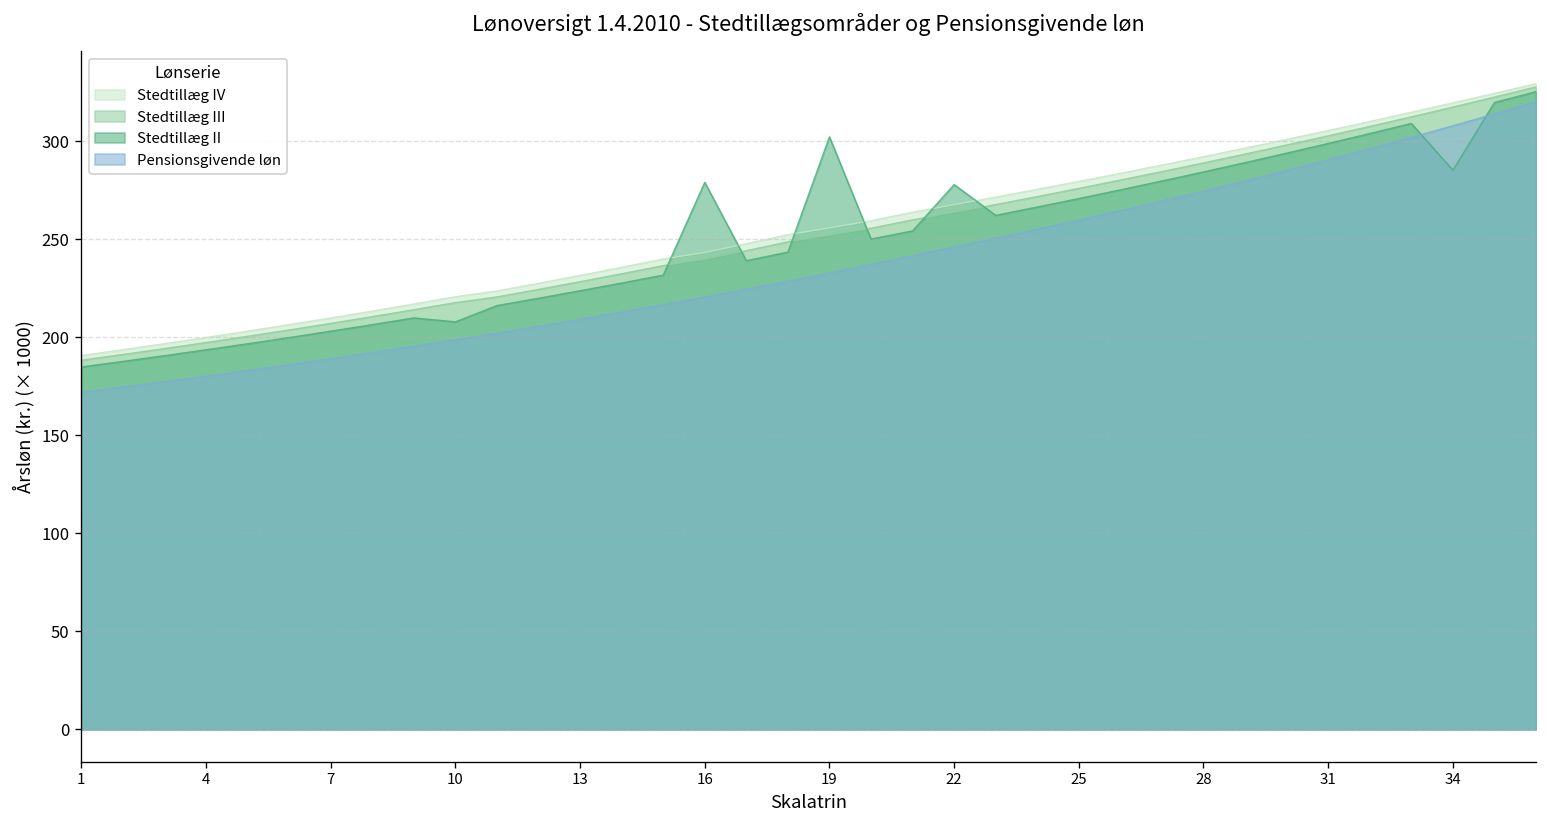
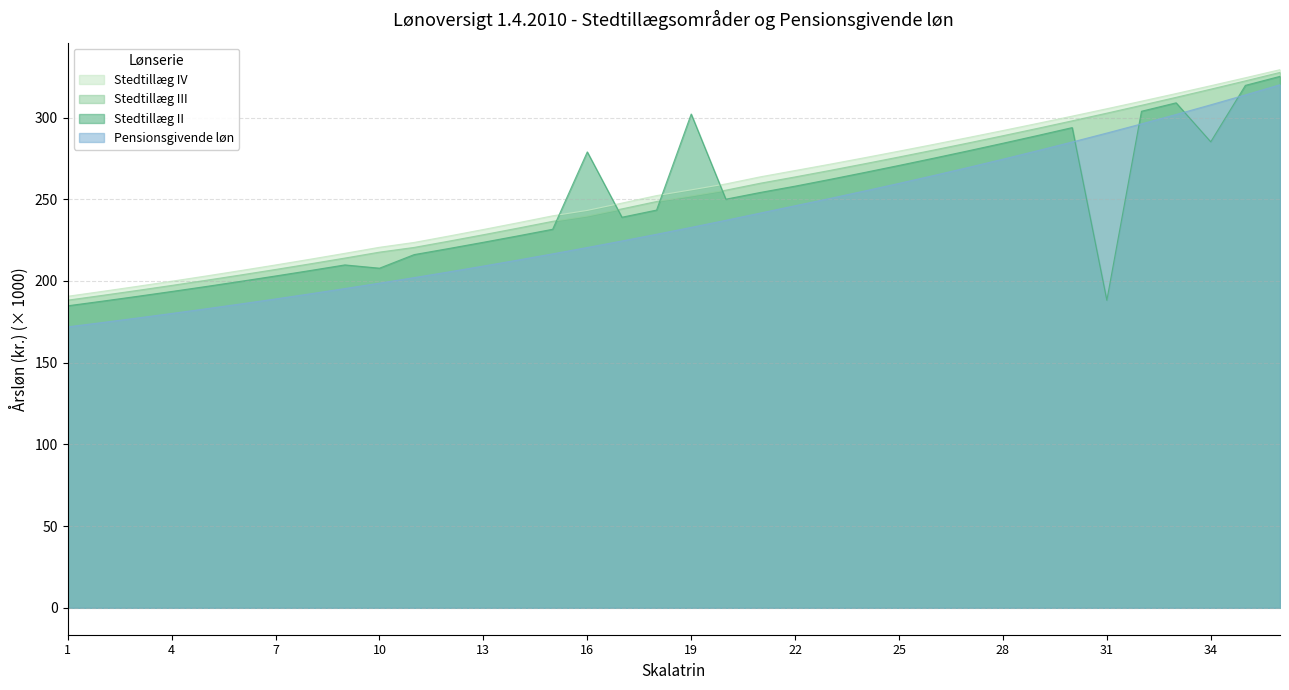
Stedtillæg II, 22: 278 -> 258
Stedtillæg II, 31: 299 -> 188
